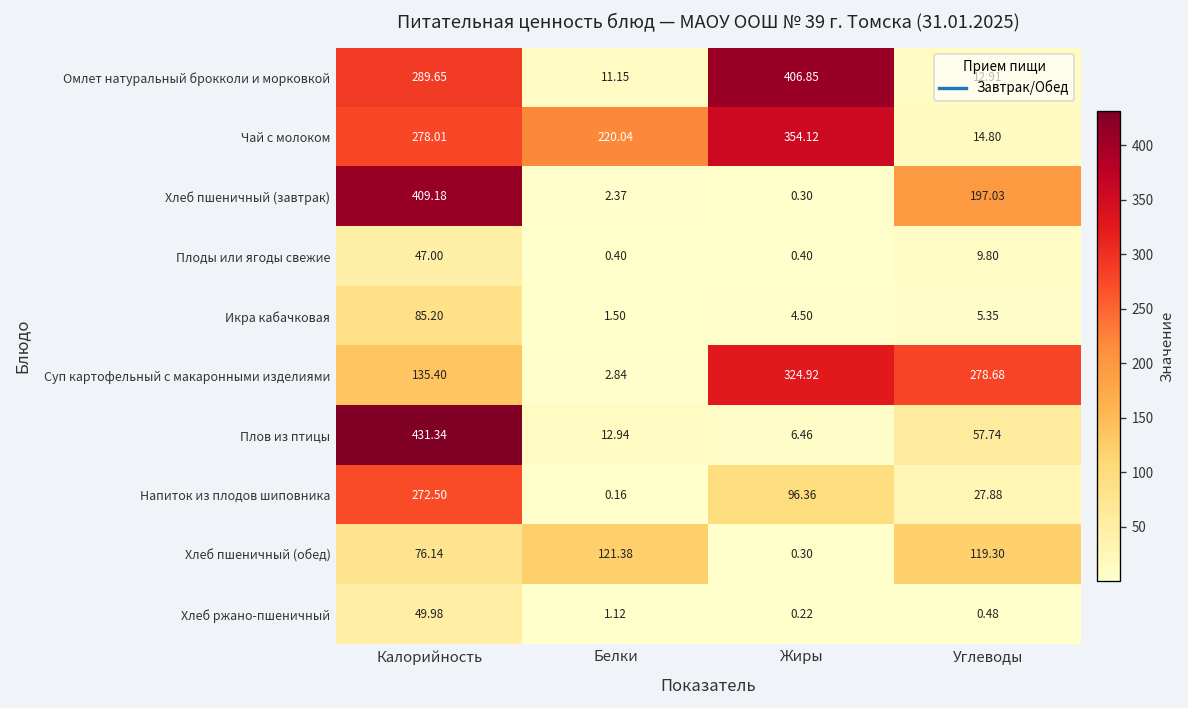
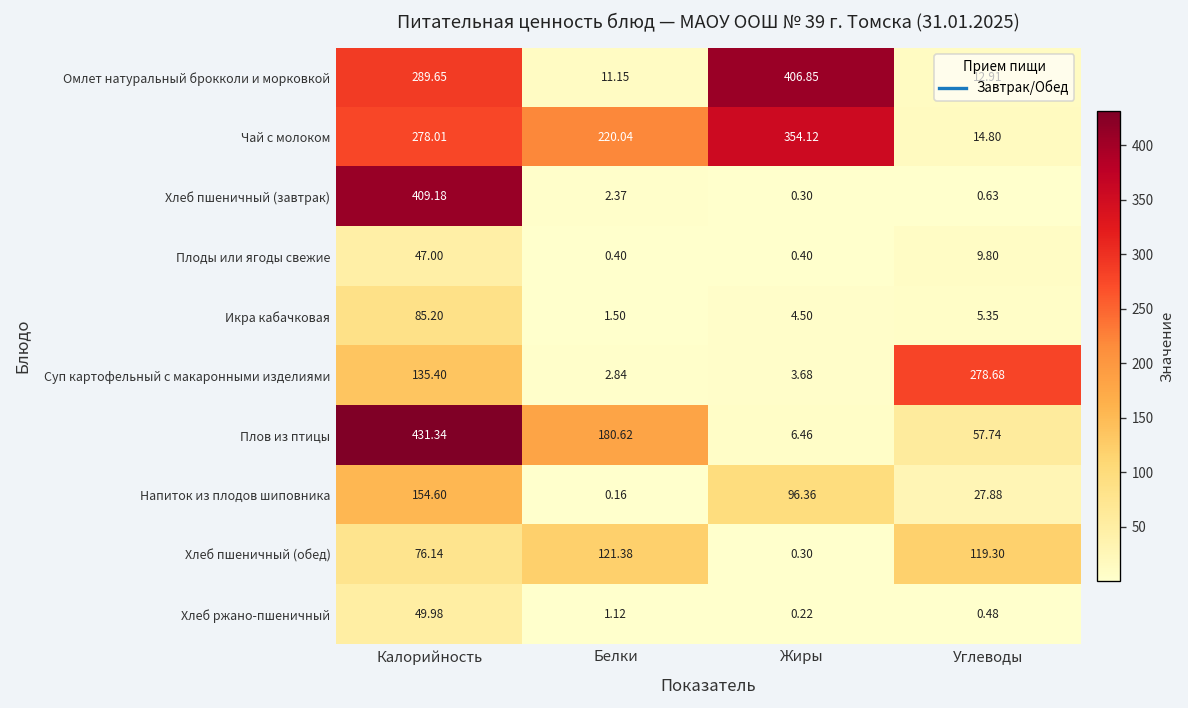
Хлеб пшеничный (завтрак), Углеводы: 197.03 -> 0.63
Суп картофельный с макаронными изделиями, Жиры: 324.92 -> 3.68
Плов из птицы, Белки: 12.94 -> 180.62
Напиток из плодов шиповника, Калорийность: 272.50 -> 154.60
